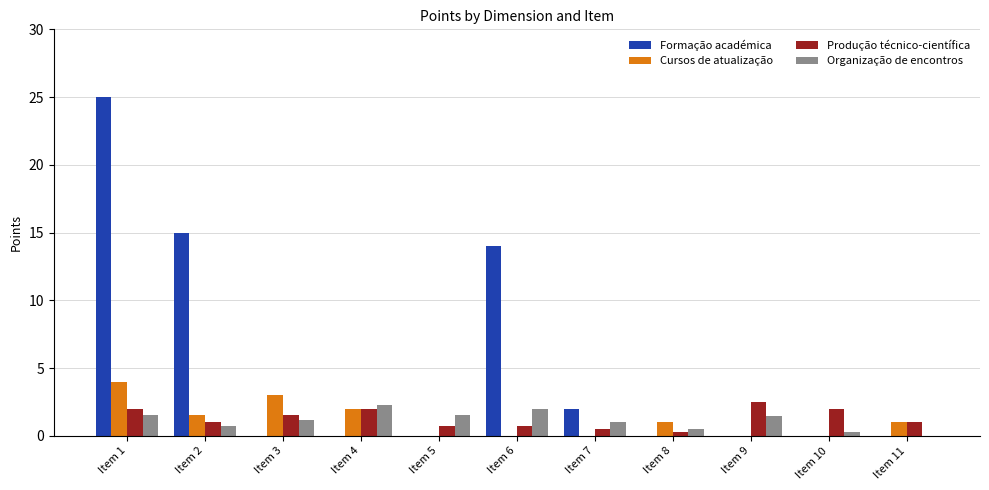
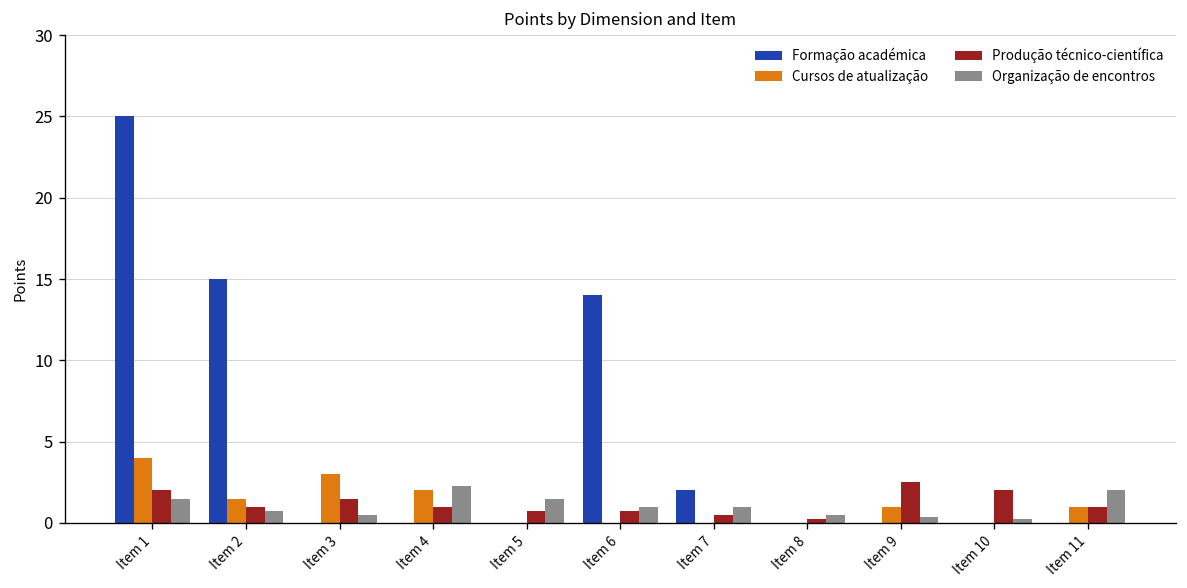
Organização de encontros, Item 3: 1.2 -> 0.5
Produção técnico-científica, Item 4: 2 -> 1
Organização de encontros, Item 6: 2 -> 1
Cursos de atualização, Item 8: 1 -> 0
Cursos de atualização, Item 9: 0 -> 1
Organização de encontros, Item 9: 1.5 -> 0.4
Organização de encontros, Item 11: 0 -> 2
